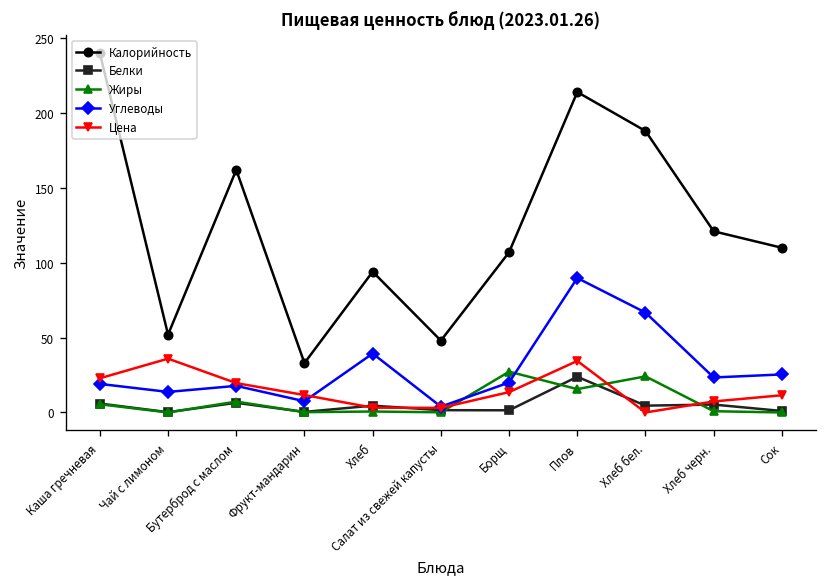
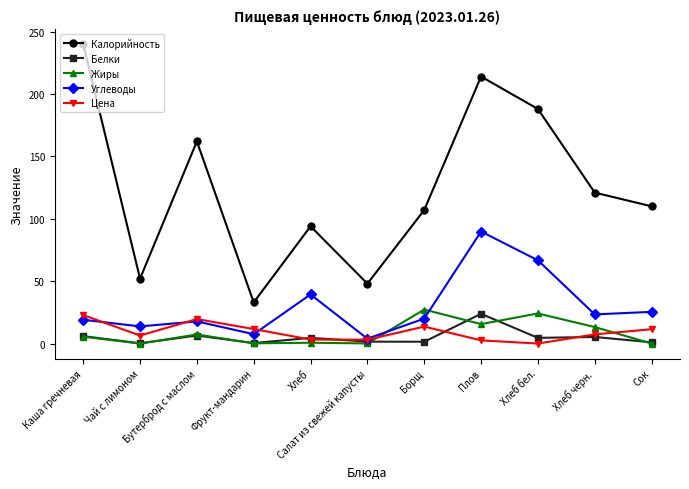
Цена, Чай с лимоном: 36 -> 6
Цена, Плов: 34 -> 3
Жиры, Хлеб черн.: 1 -> 13
